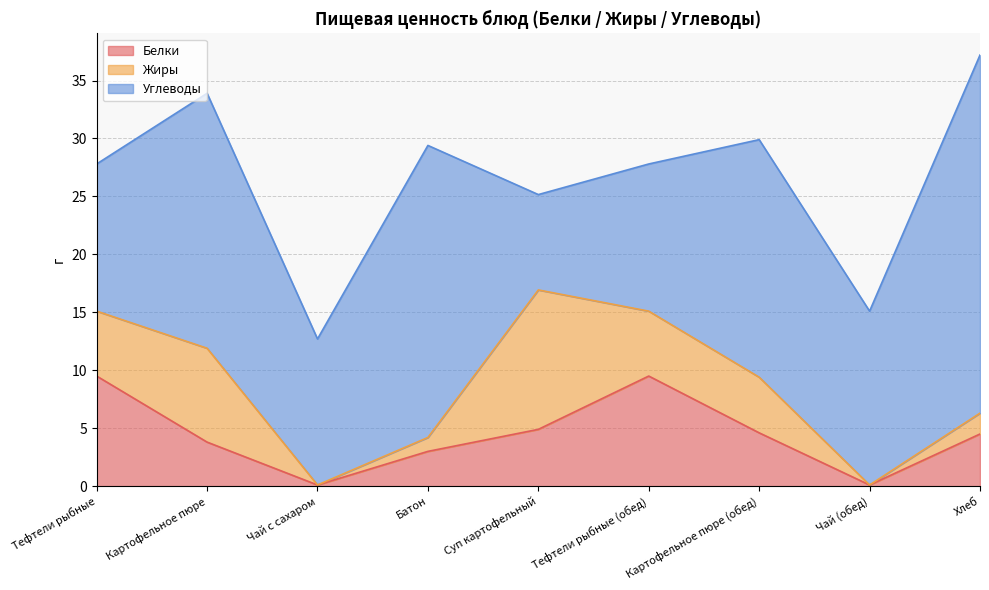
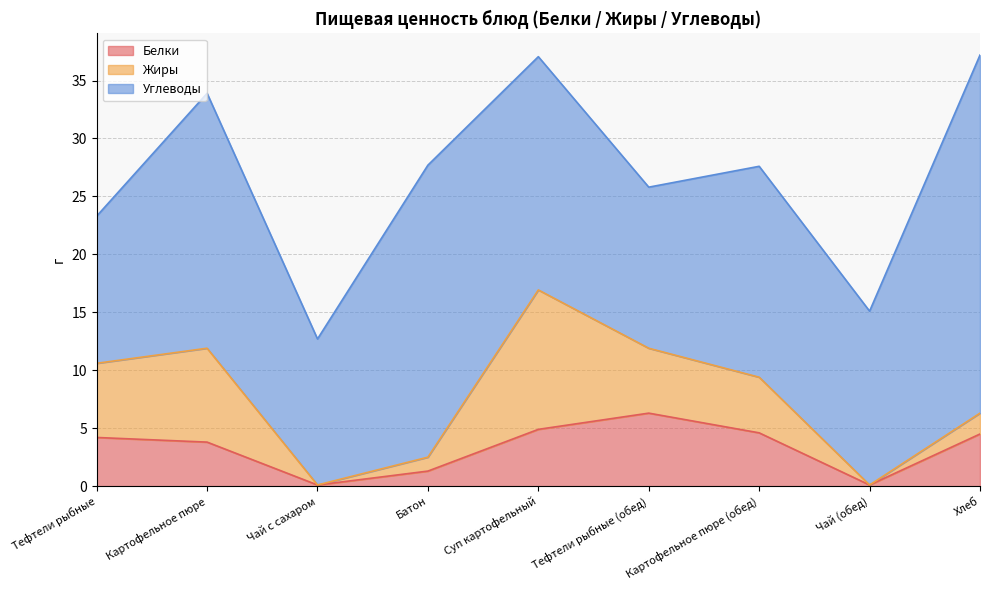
Белки, Тефтели рыбные: 9.5 -> 4.2
Жиры, Тефтели рыбные: 5.6 -> 6.4
Белки, Батон: 3.0 -> 1.3
Углеводы, Суп картофельный: 8.2 -> 20.1
Белки, Тефтели рыбные (обед): 9.5 -> 6.3
Углеводы, Тефтели рыбные (обед): 12.7 -> 13.9
Углеводы, Картофельное пюре (обед): 20.5 -> 18.2
